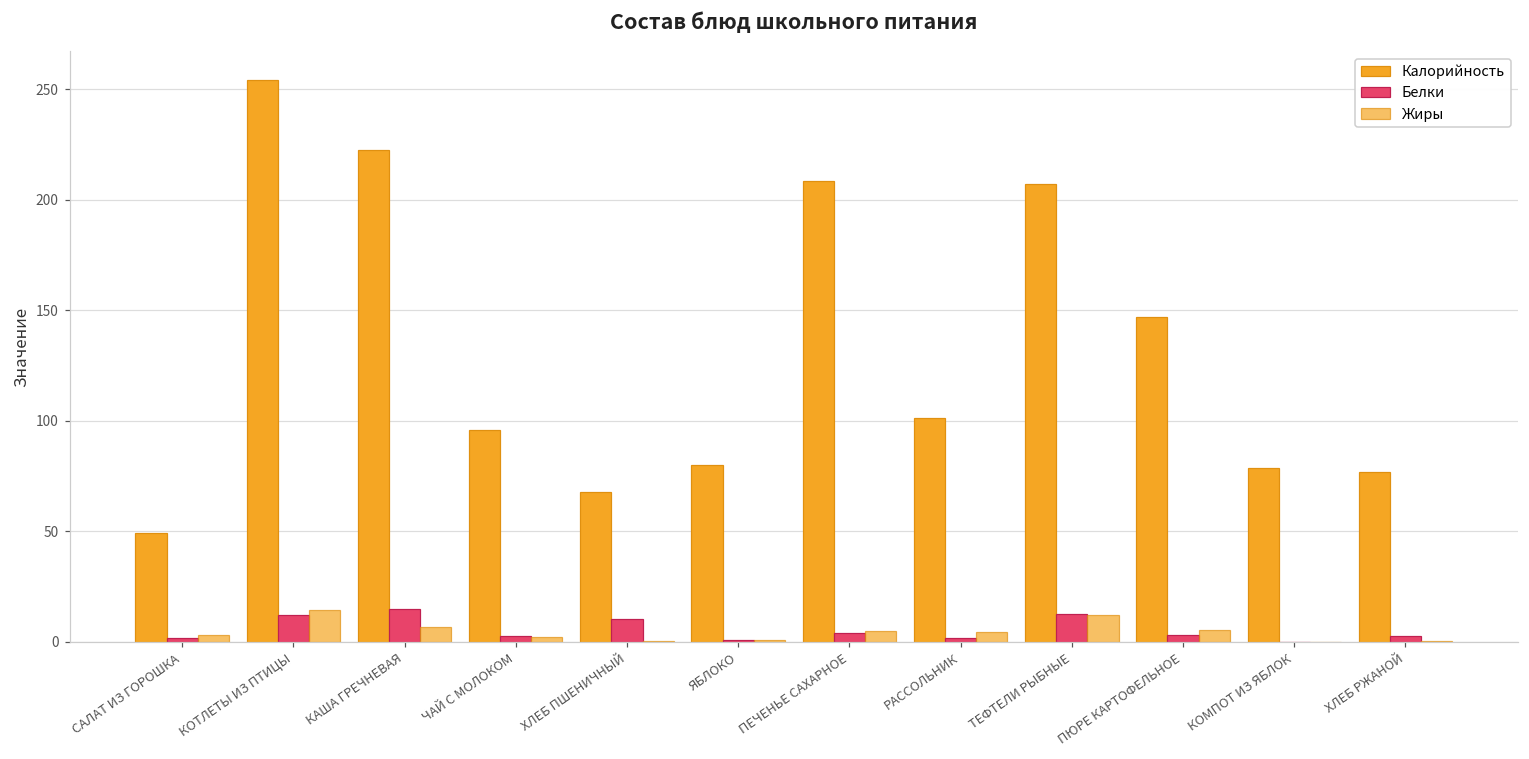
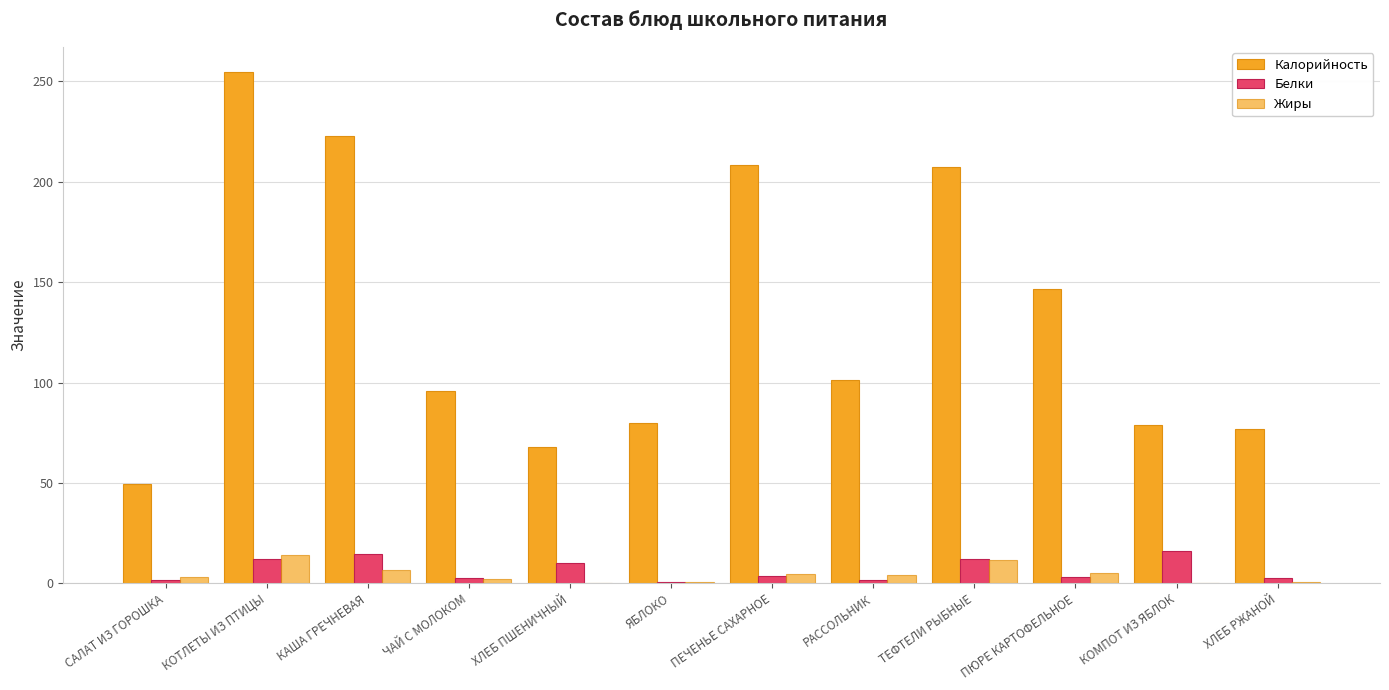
Белки, КОМПОТ ИЗ ЯБЛОК: 0 -> 16
